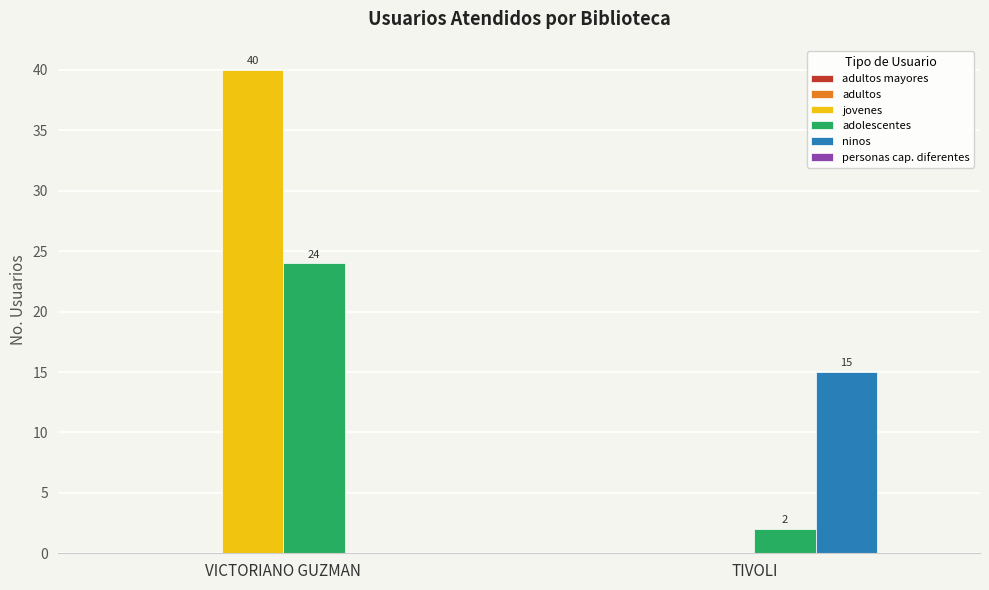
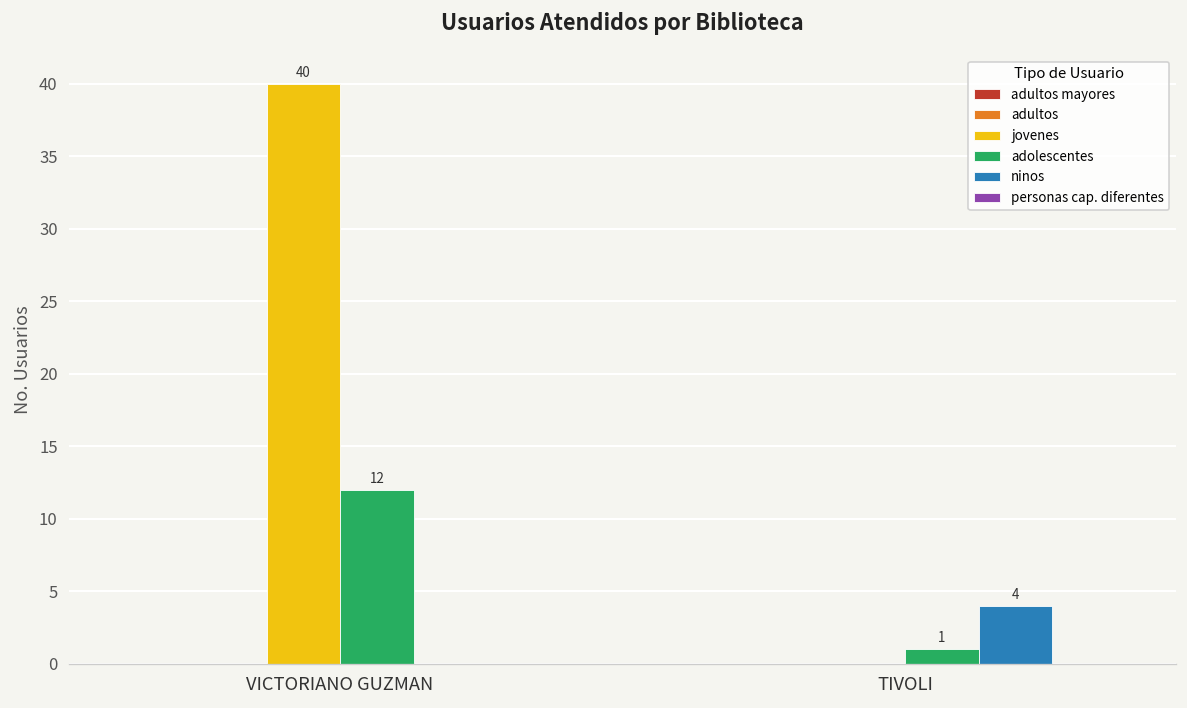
adolescentes, VICTORIANO GUZMAN: 24 -> 12
adolescentes, TIVOLI: 2 -> 1
ninos, TIVOLI: 15 -> 4
